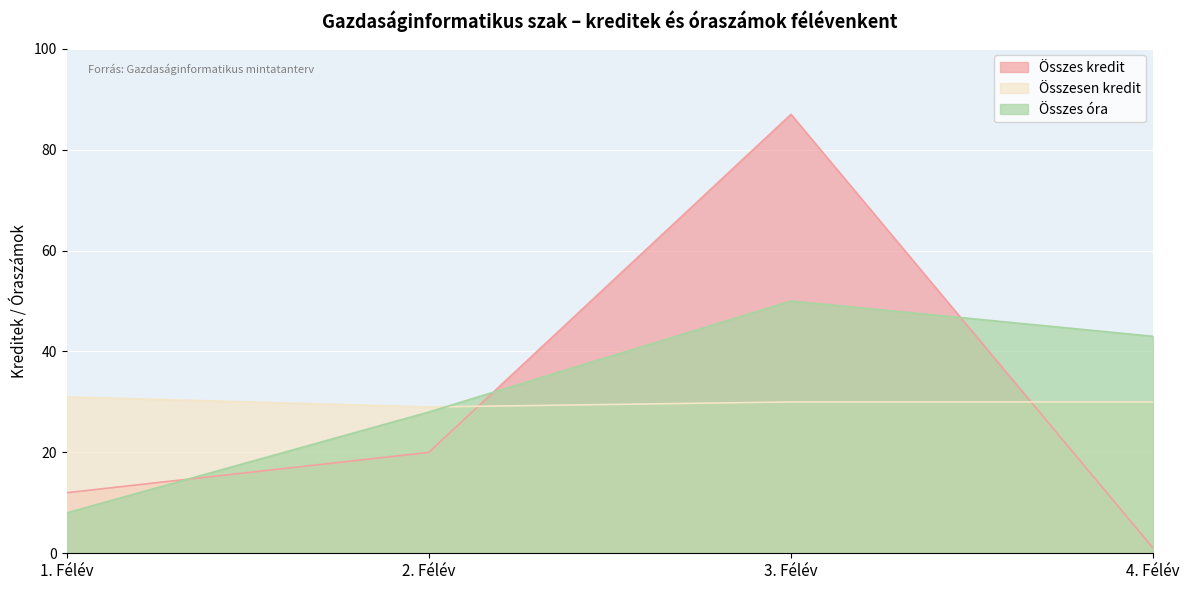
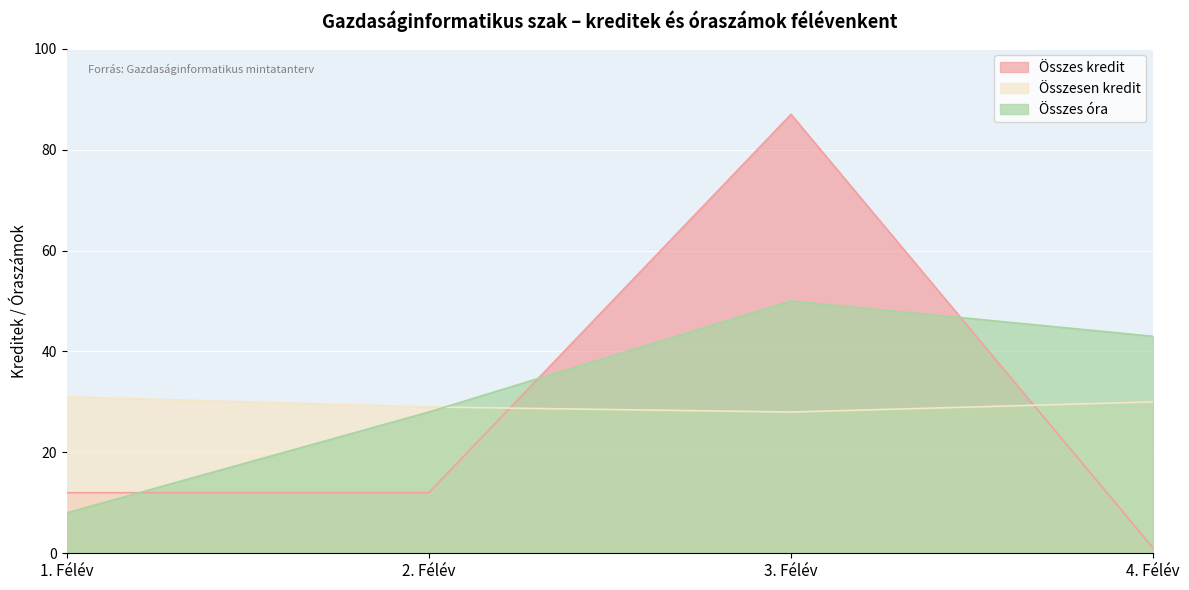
Összes kredit, 2. Félév: 20 -> 12
Összesen kredit, 3. Félév: 30 -> 28
